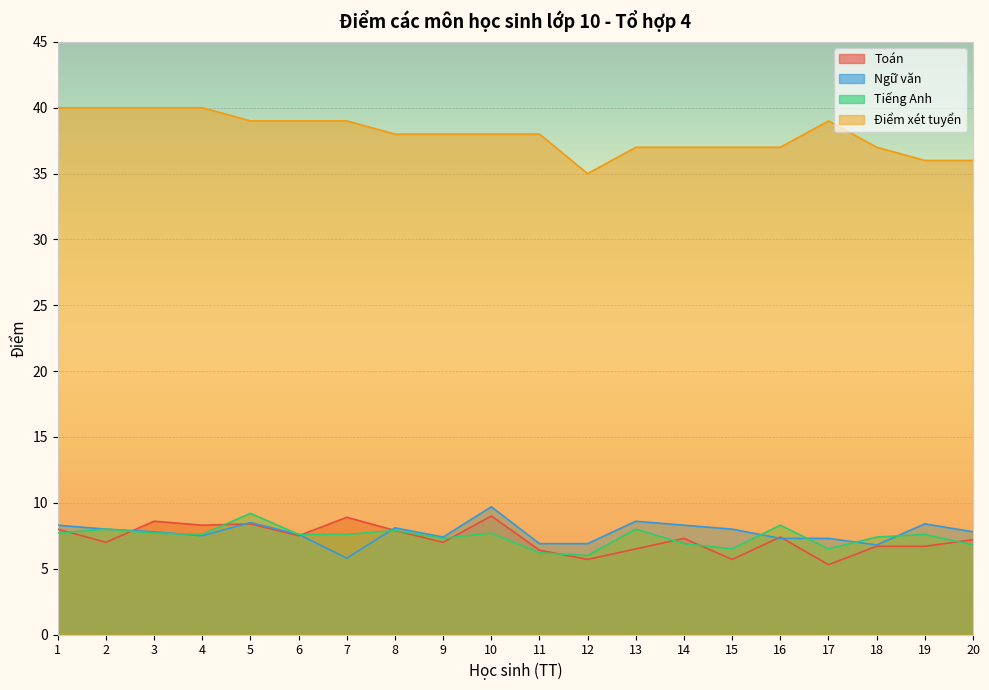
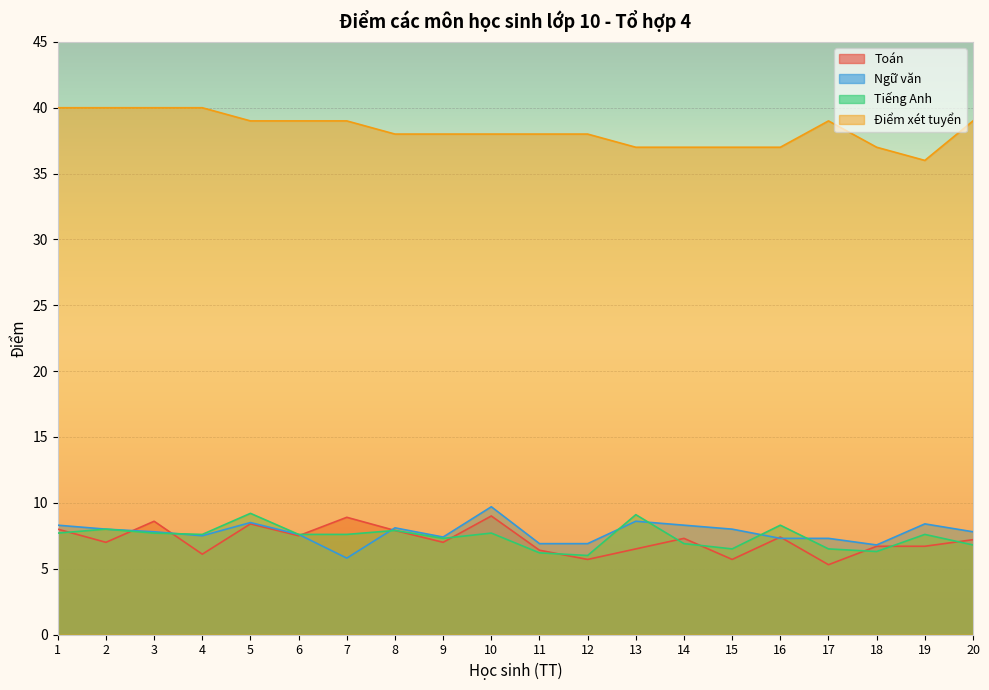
Toán, 4: 8.3 -> 6.1
Điểm xét tuyển, 12: 35 -> 38
Tiếng Anh, 13: 8.0 -> 9.1
Tiếng Anh, 18: 7.4 -> 6.3
Điểm xét tuyển, 20: 36 -> 39
